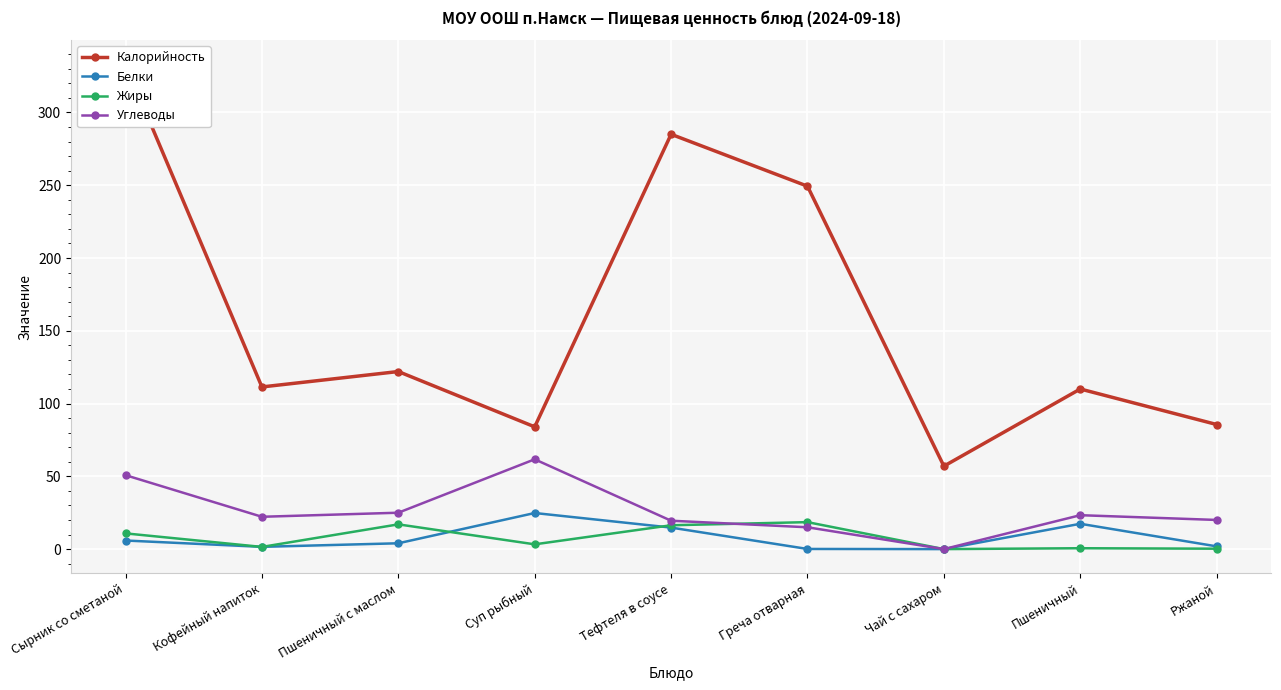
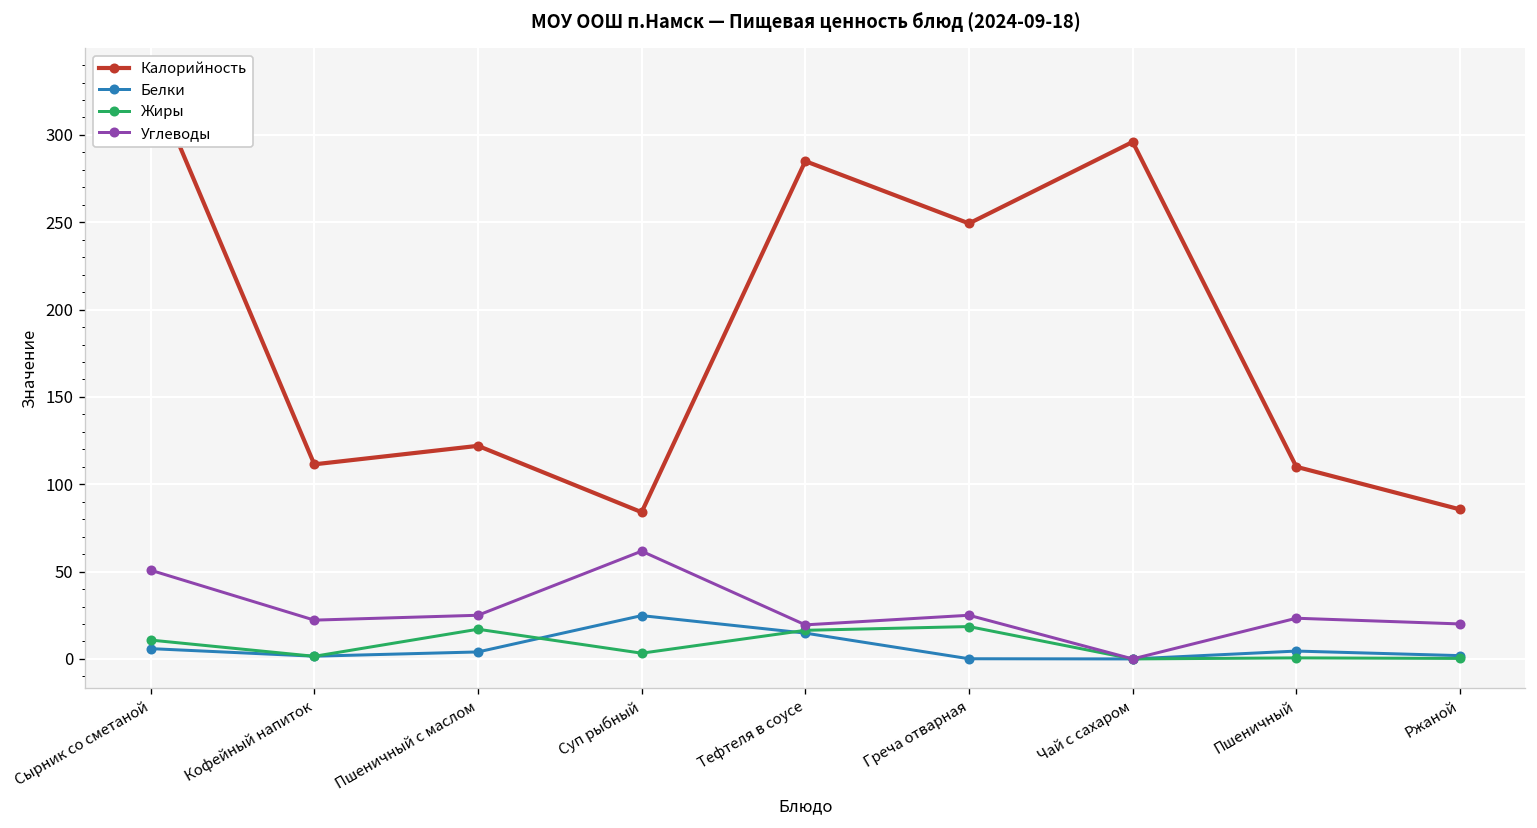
Углеводы, Греча отварная: 15 -> 25
Калорийность, Чай с сахаром: 57 -> 296
Белки, Пшеничный: 17 -> 5
